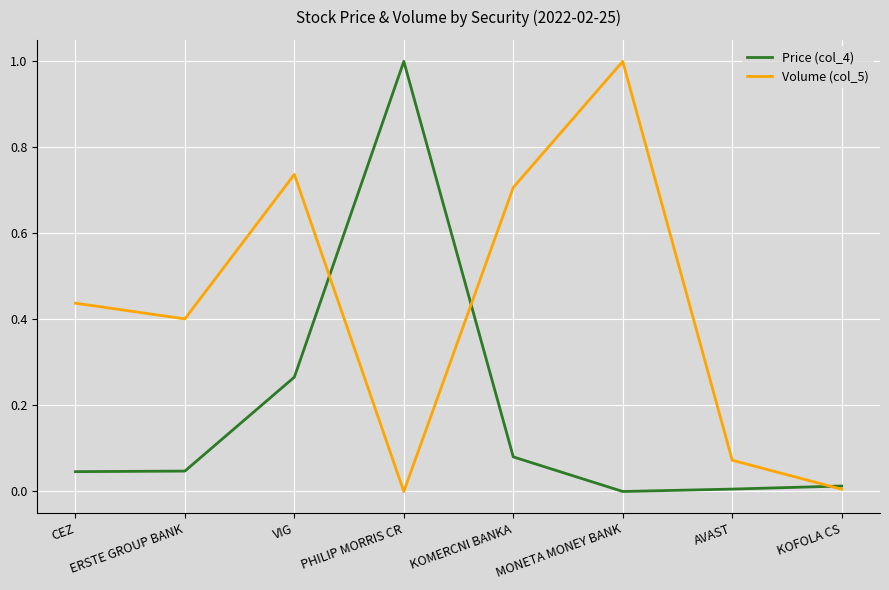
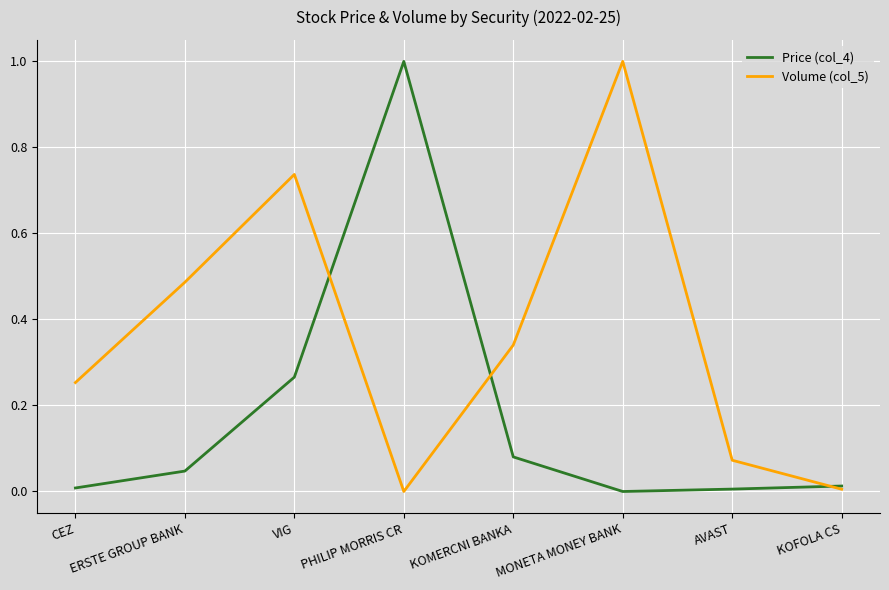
Price (col_4), CEZ: 0.05 -> 0.01
Volume (col_5), CEZ: 0.44 -> 0.25
Volume (col_5), ERSTE GROUP BANK: 0.40 -> 0.49
Volume (col_5), KOMERCNI BANKA: 0.71 -> 0.34
